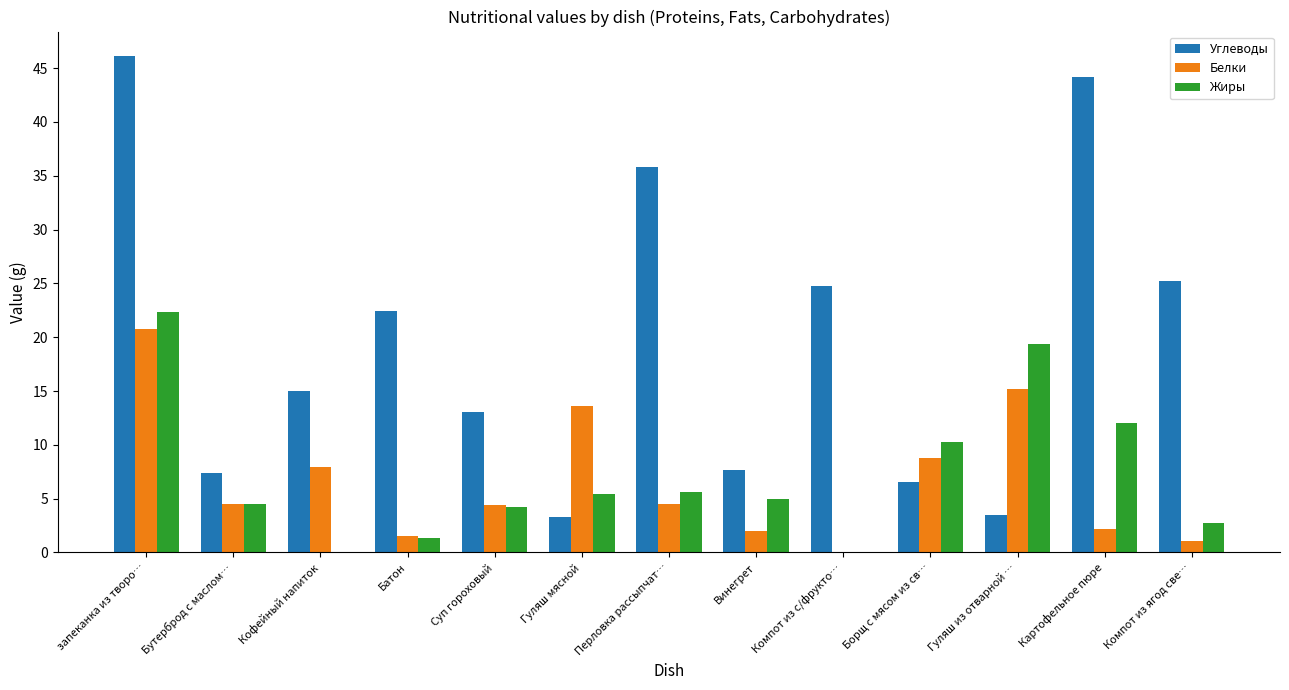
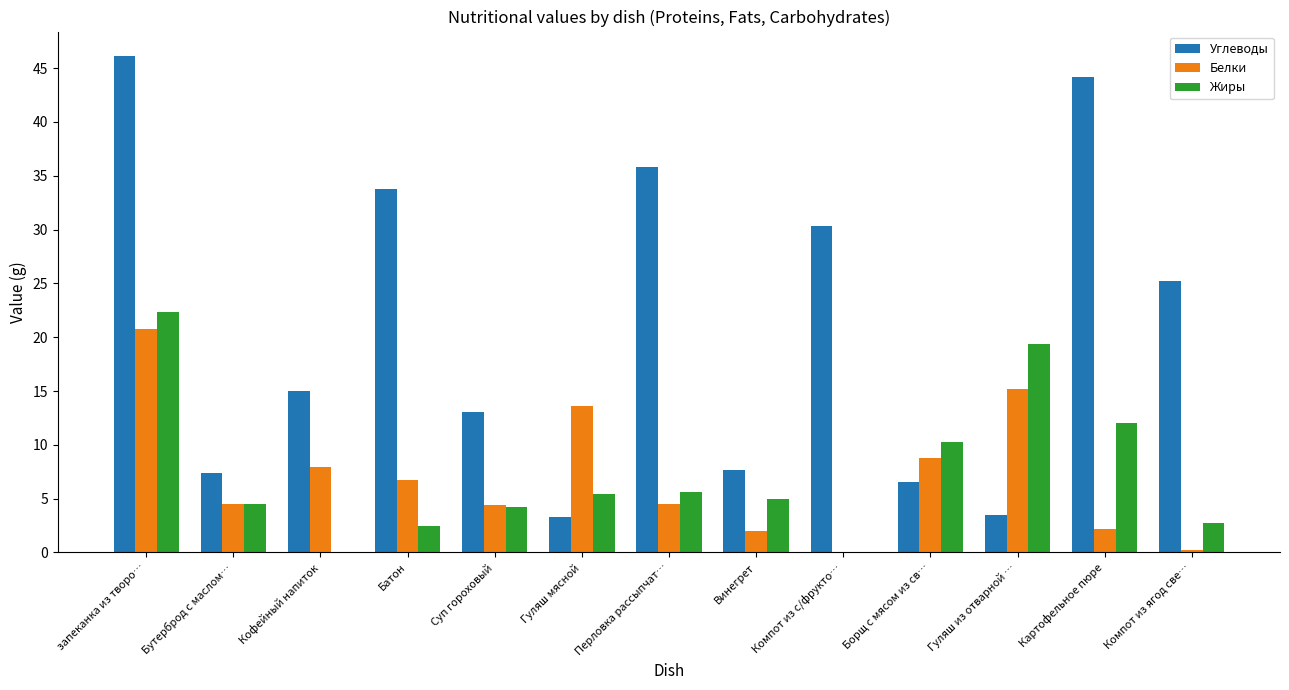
Углеводы, Батон: 22.4 -> 33.8
Белки, Батон: 1.5 -> 6.7
Жиры, Батон: 1.3 -> 2.5
Углеводы, Компот из с/фрукто…: 24.8 -> 30.3
Белки, Компот из ягод све…: 1.1 -> 0.2
